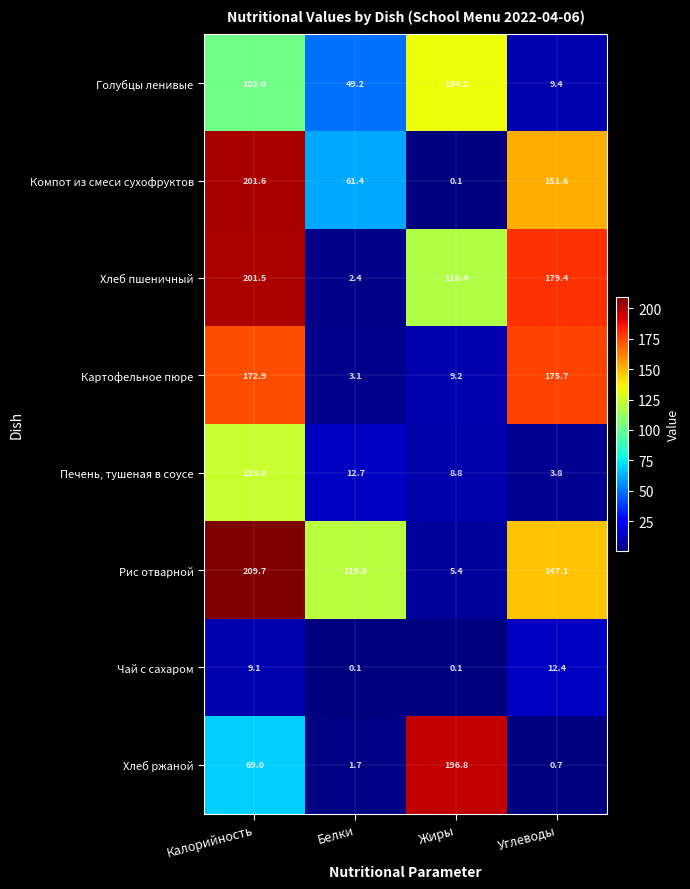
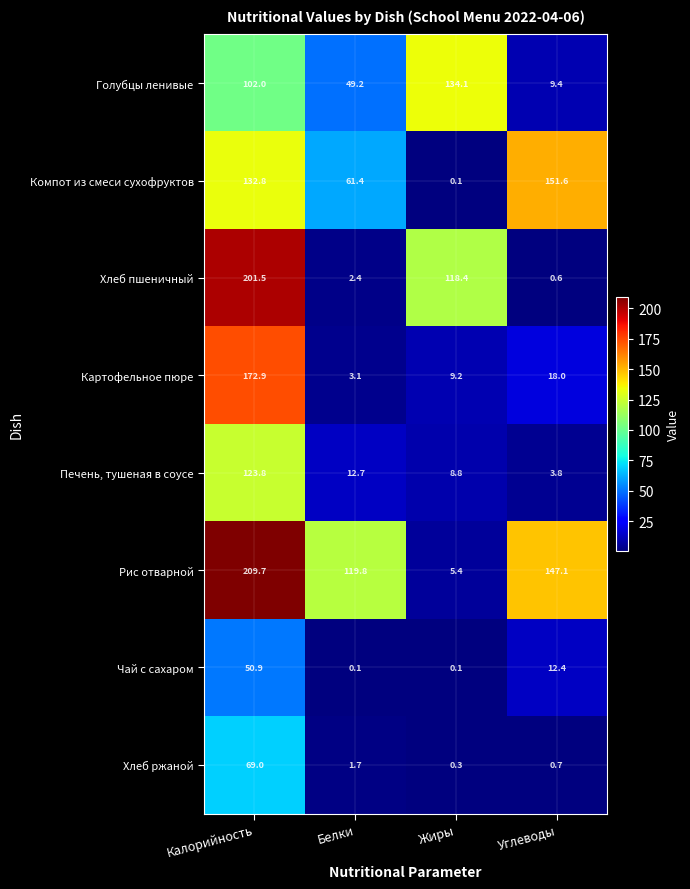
Компот из смеси сухофруктов, Калорийность: 201.6 -> 132.8
Хлеб пшеничный, Углеводы: 179.4 -> 0.6
Картофельное пюре, Углеводы: 175.7 -> 18.0
Чай с сахаром, Калорийность: 9.1 -> 50.9
Хлеб ржаной, Жиры: 196.8 -> 0.3
